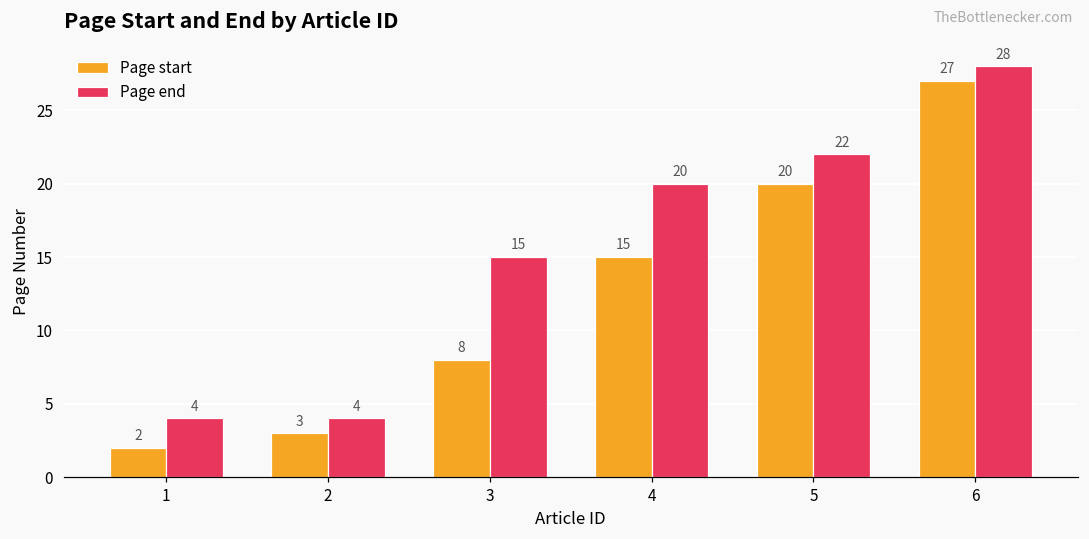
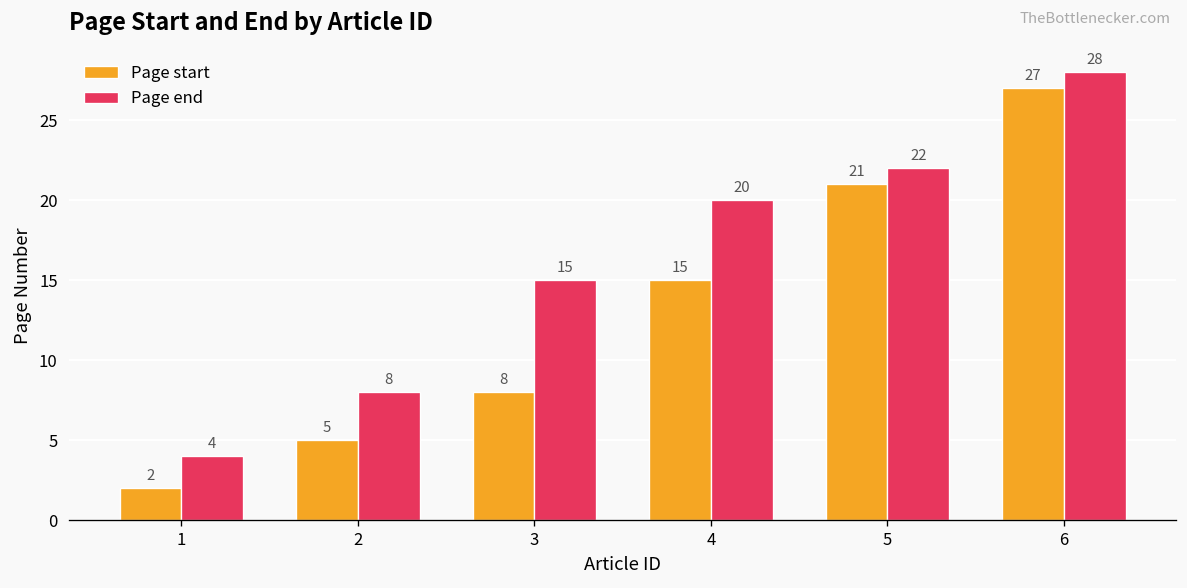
Page start, 2: 3 -> 5
Page end, 2: 4 -> 8
Page start, 5: 20 -> 21
